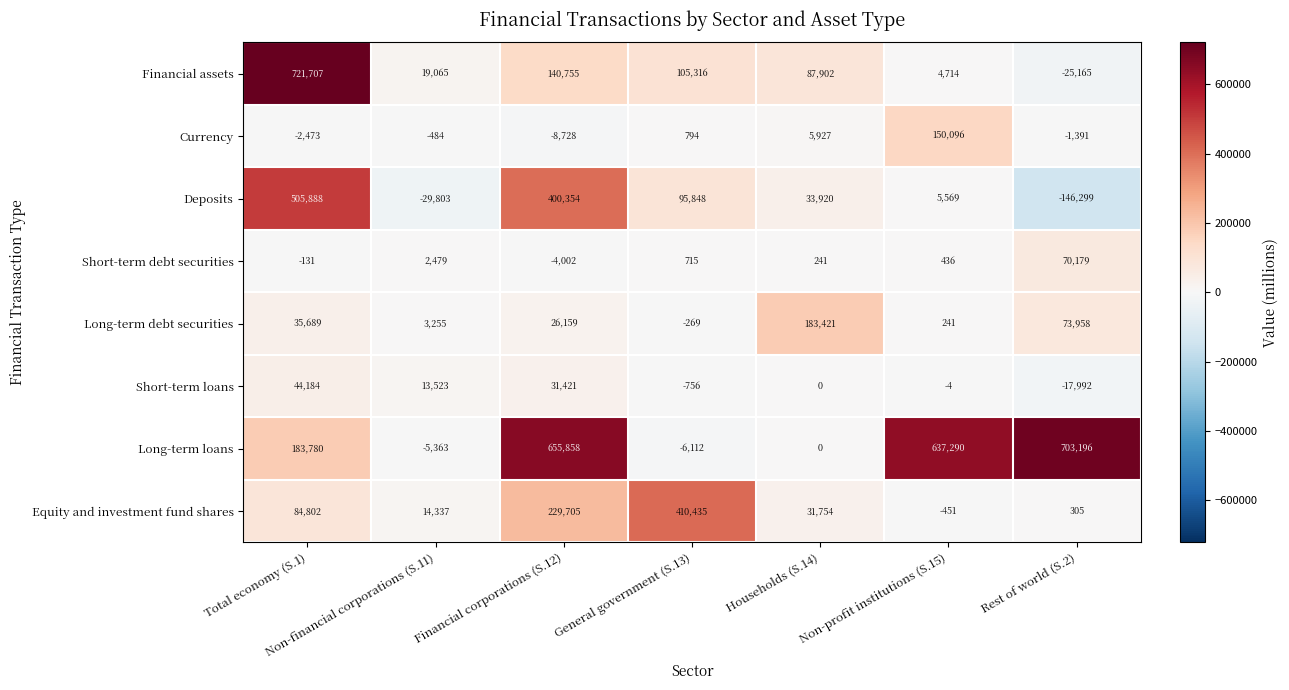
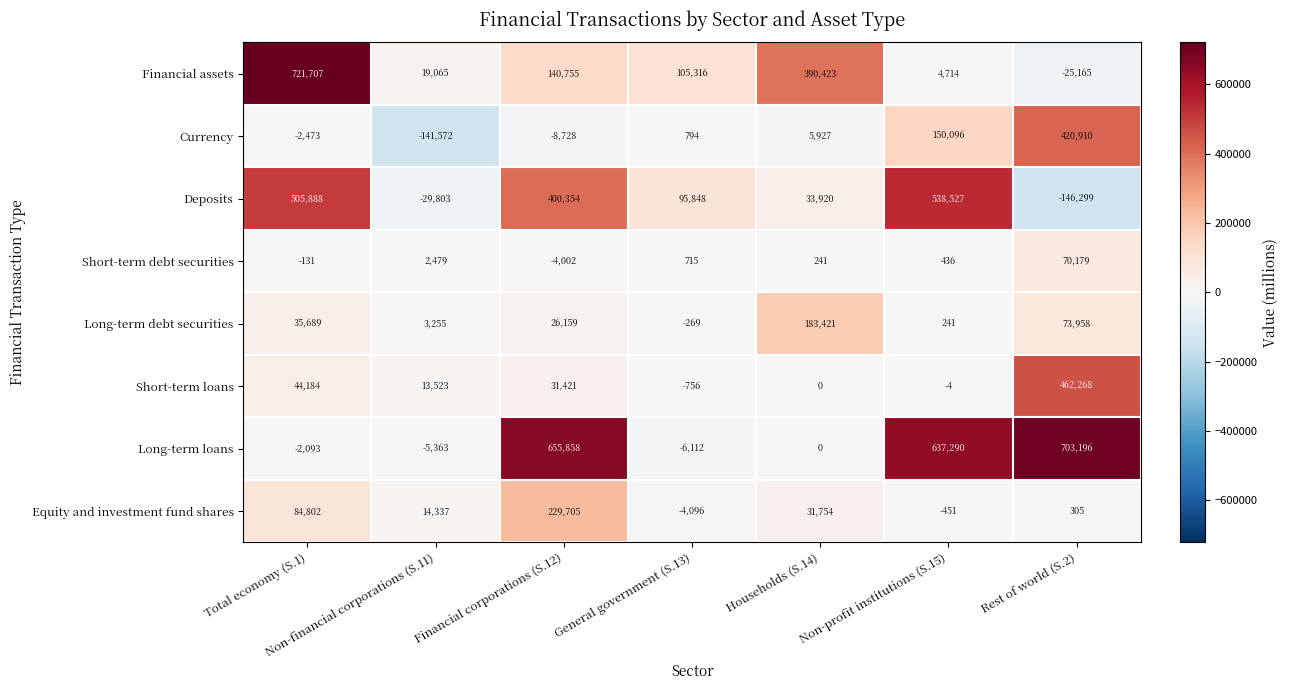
Financial assets, Households (S.14): 87,902 -> 390,423
Currency, Non-financial corporations (S.11): -484 -> -141,572
Currency, Rest of world (S.2): -1,391 -> 420,910
Deposits, Non-profit institutions (S.15): 5,569 -> 538,527
Short-term loans, Rest of world (S.2): -17,992 -> 462,268
Long-term loans, Total economy (S.1): 183,780 -> -2,093
Equity and investment fund shares, General government (S.13): 410,435 -> -4,096
